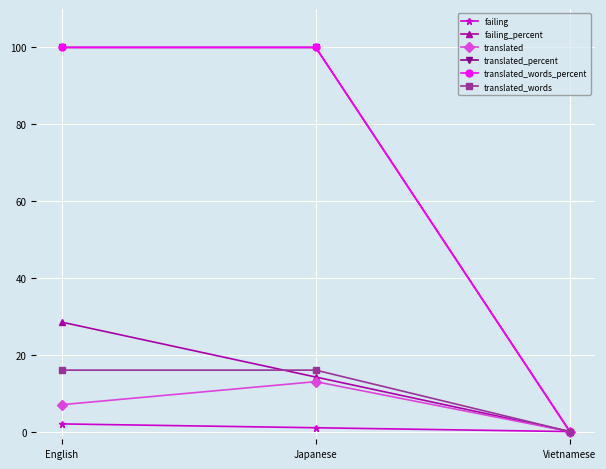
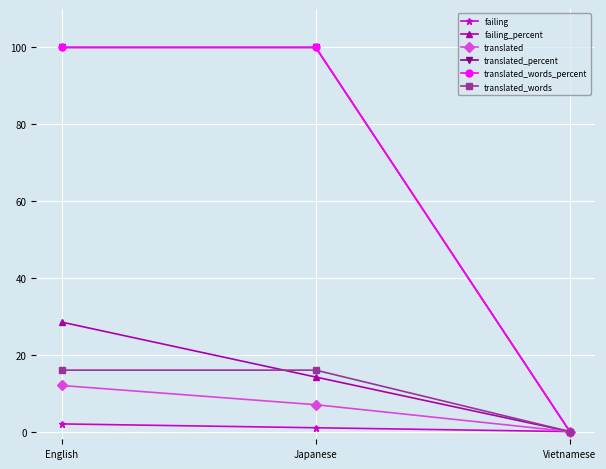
translated, English: 7 -> 12
translated, Japanese: 13 -> 7
